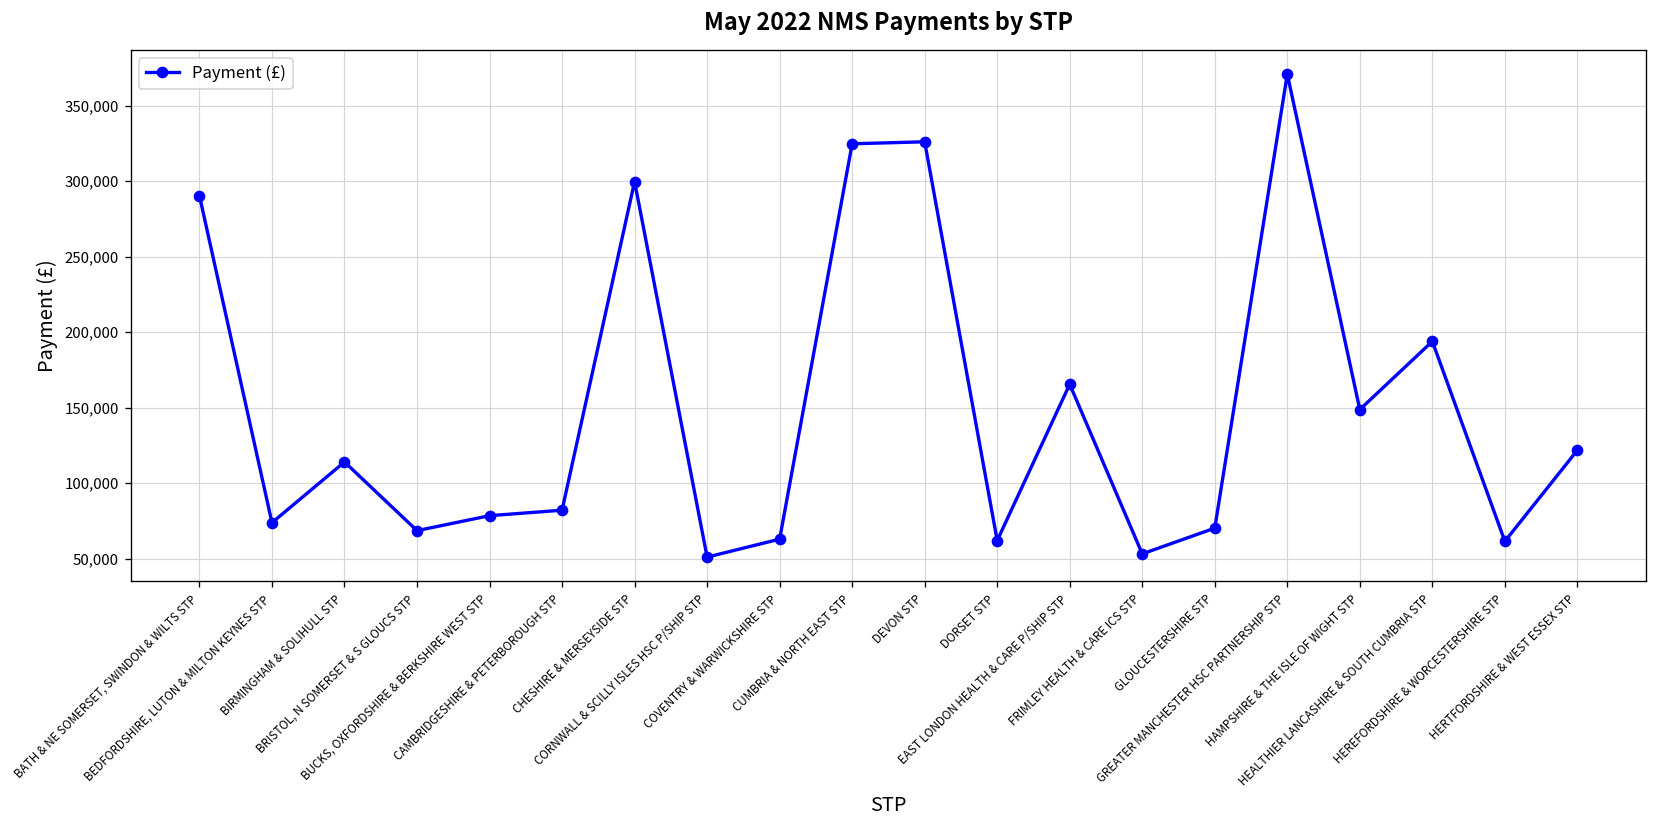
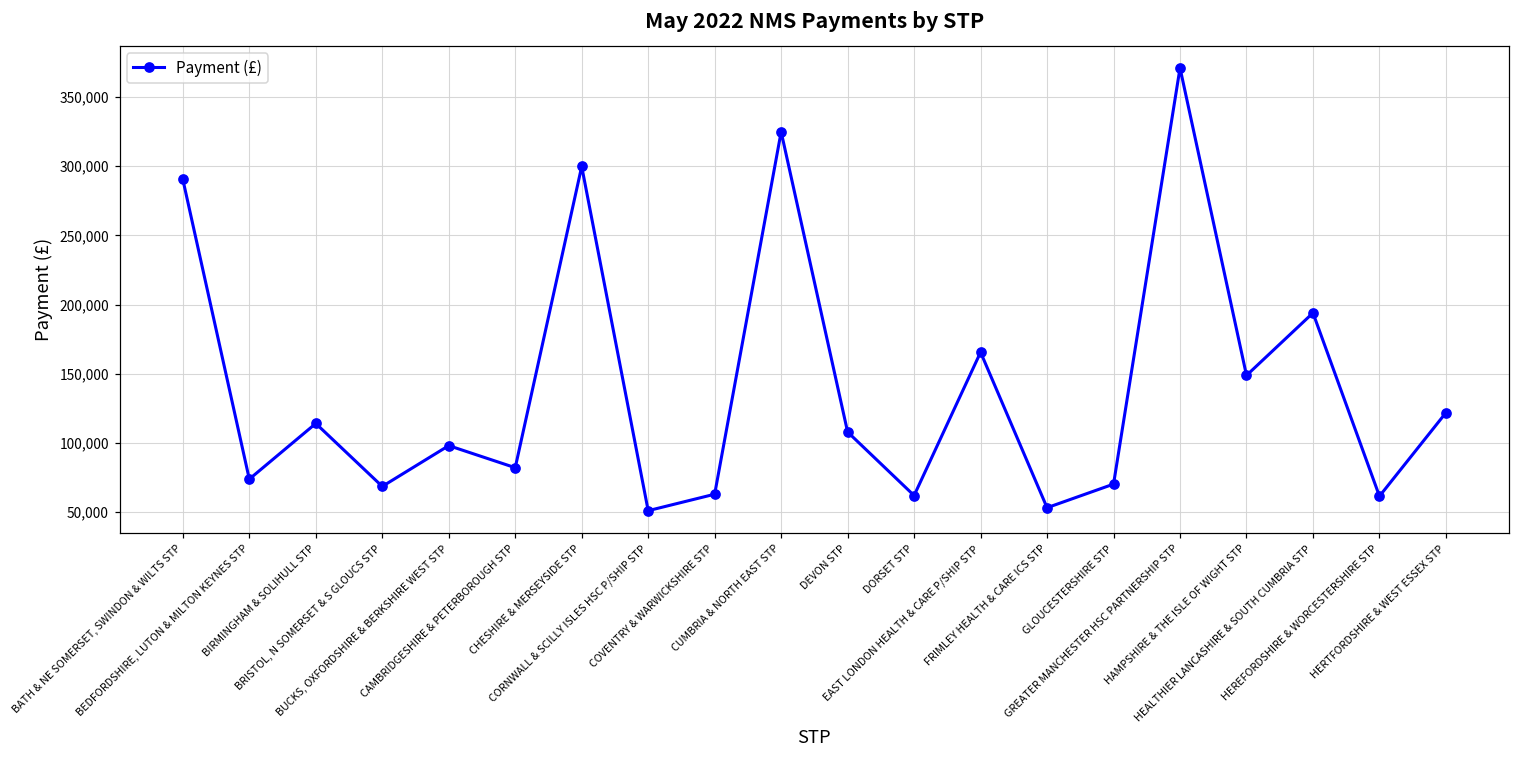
BUCKS, OXFORDSHIRE & BERKSHIRE WEST STP: 78,000 -> 98,000
DEVON STP: 326,000 -> 108,000
